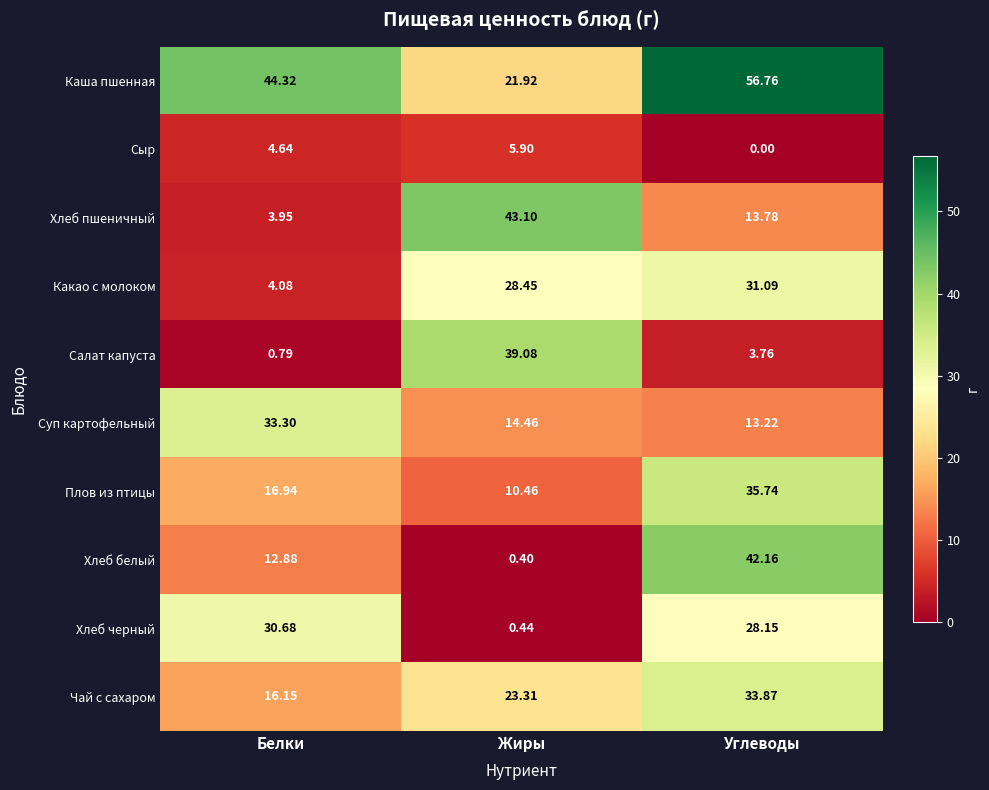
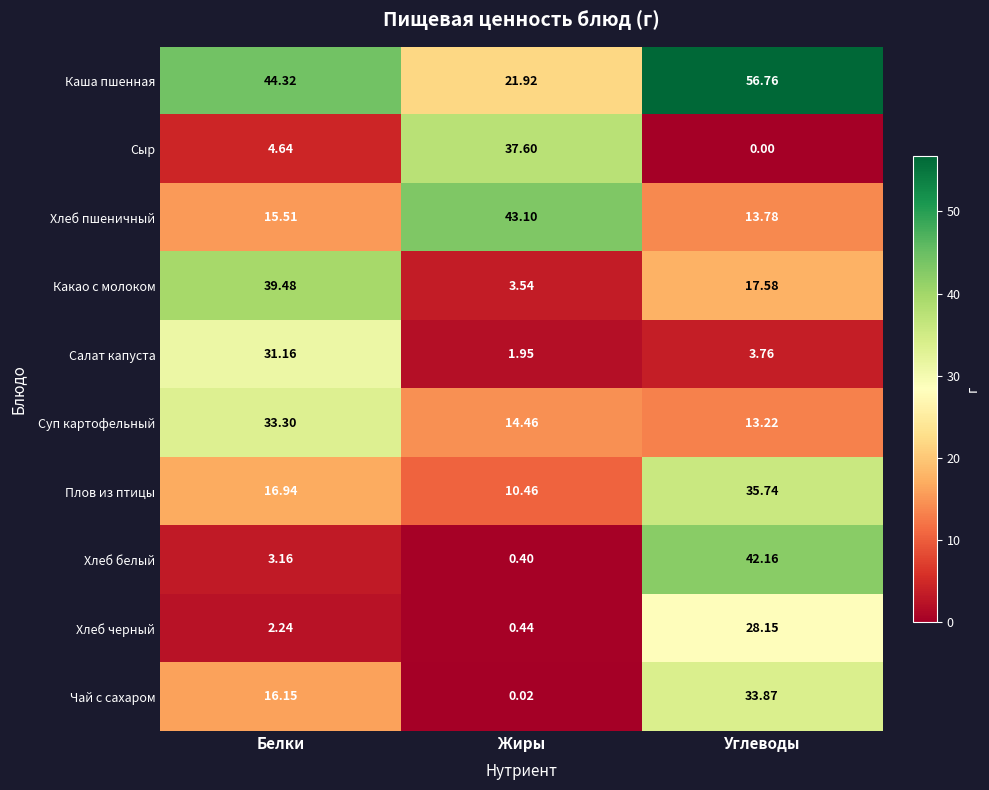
Сыр, Жиры: 5.90 -> 37.60
Хлеб пшеничный, Белки: 3.95 -> 15.51
Какао с молоком, Белки: 4.08 -> 39.48
Какао с молоком, Жиры: 28.45 -> 3.54
Какао с молоком, Углеводы: 31.09 -> 17.58
Салат капуста, Белки: 0.79 -> 31.16
Салат капуста, Жиры: 39.08 -> 1.95
Хлеб белый, Белки: 12.88 -> 3.16
Хлеб черный, Белки: 30.68 -> 2.24
Чай с сахаром, Жиры: 23.31 -> 0.02
